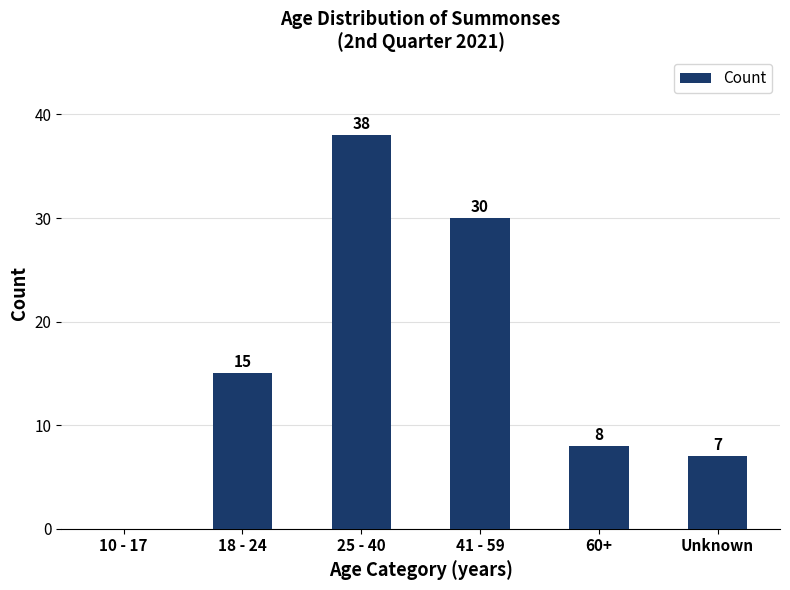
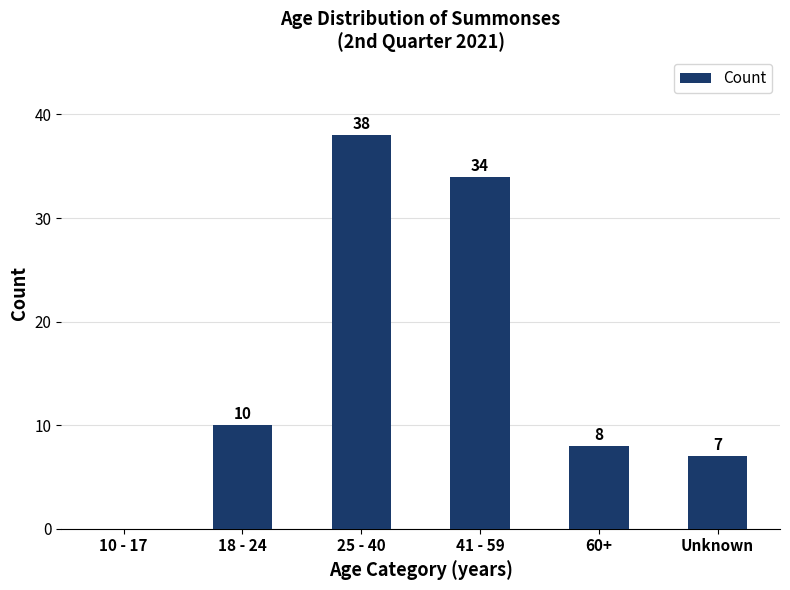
18 - 24: 15 -> 10
41 - 59: 30 -> 34
